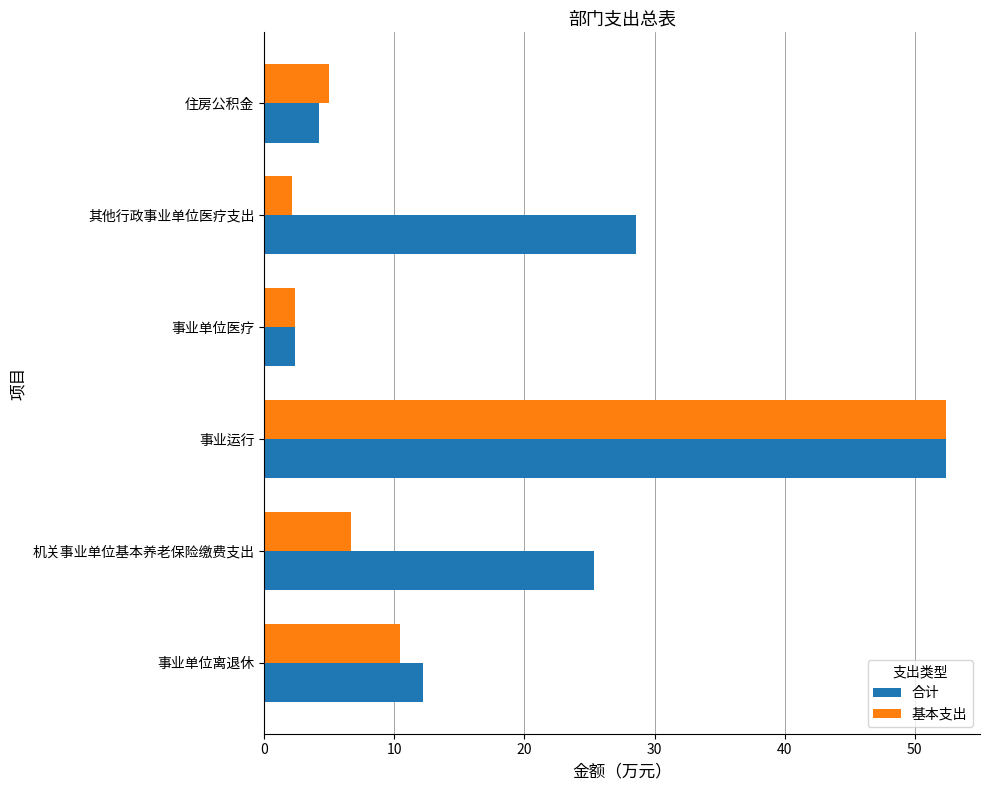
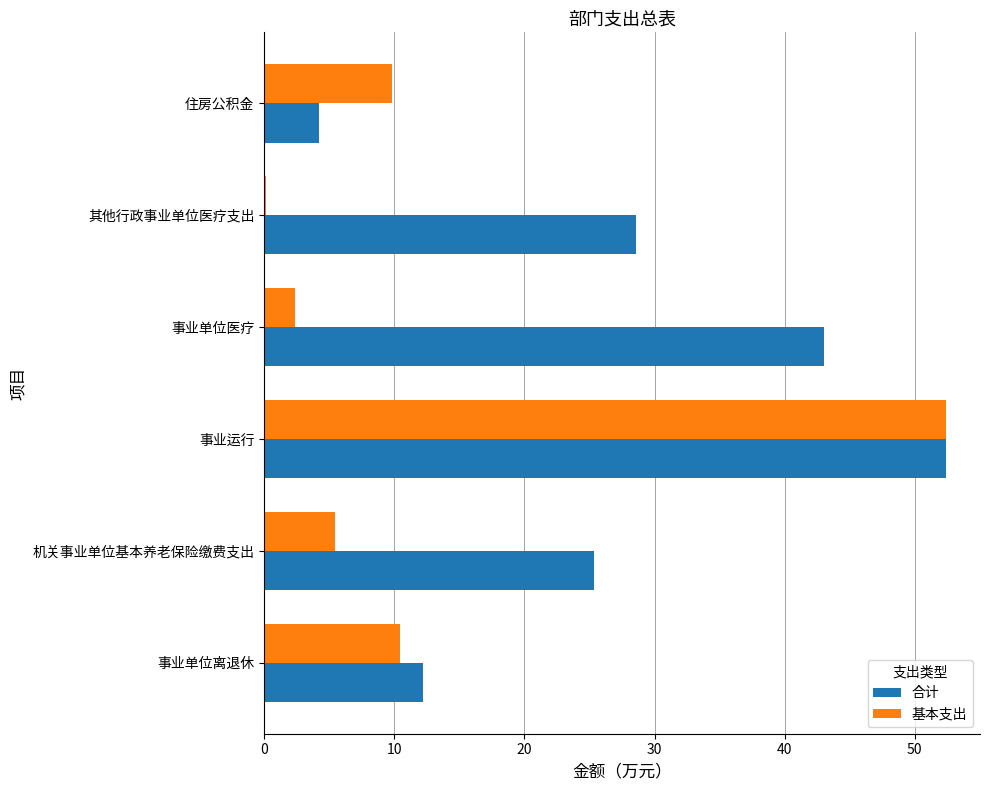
基本支出, 住房公积金: 5.0 -> 9.8
基本支出, 其他行政事业单位医疗支出: 2.2 -> 0.1
合计, 事业单位医疗: 2.3 -> 43.0
基本支出, 机关事业单位基本养老保险缴费支出: 6.7 -> 5.4
